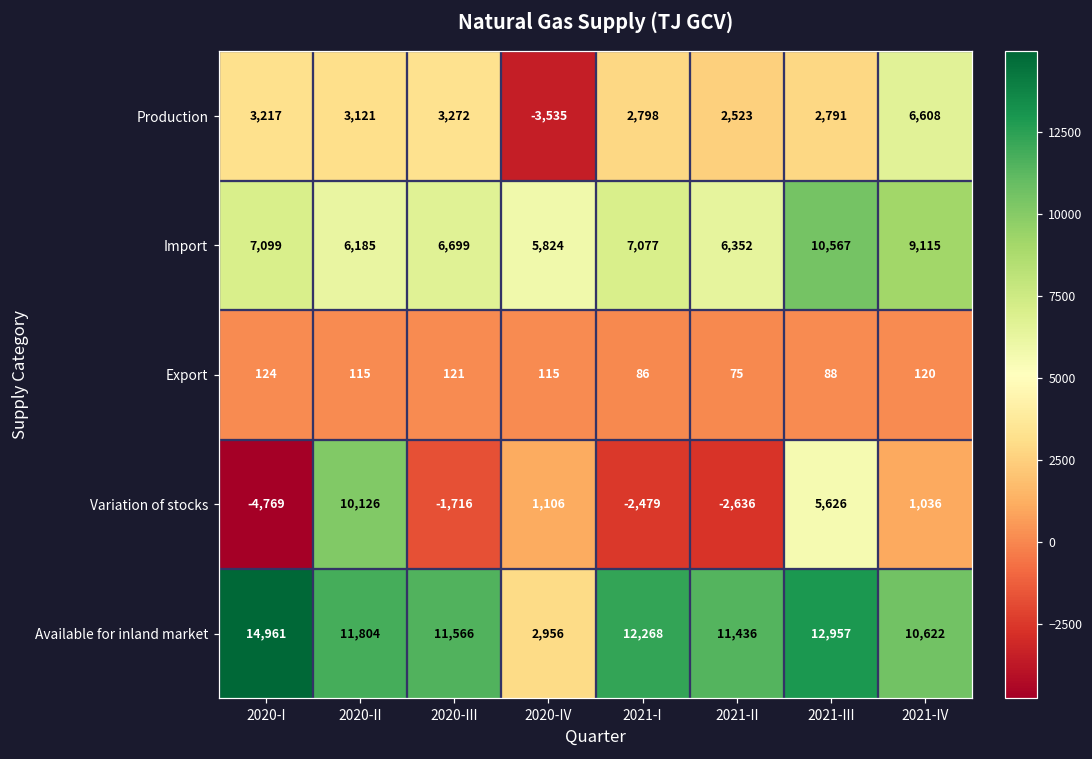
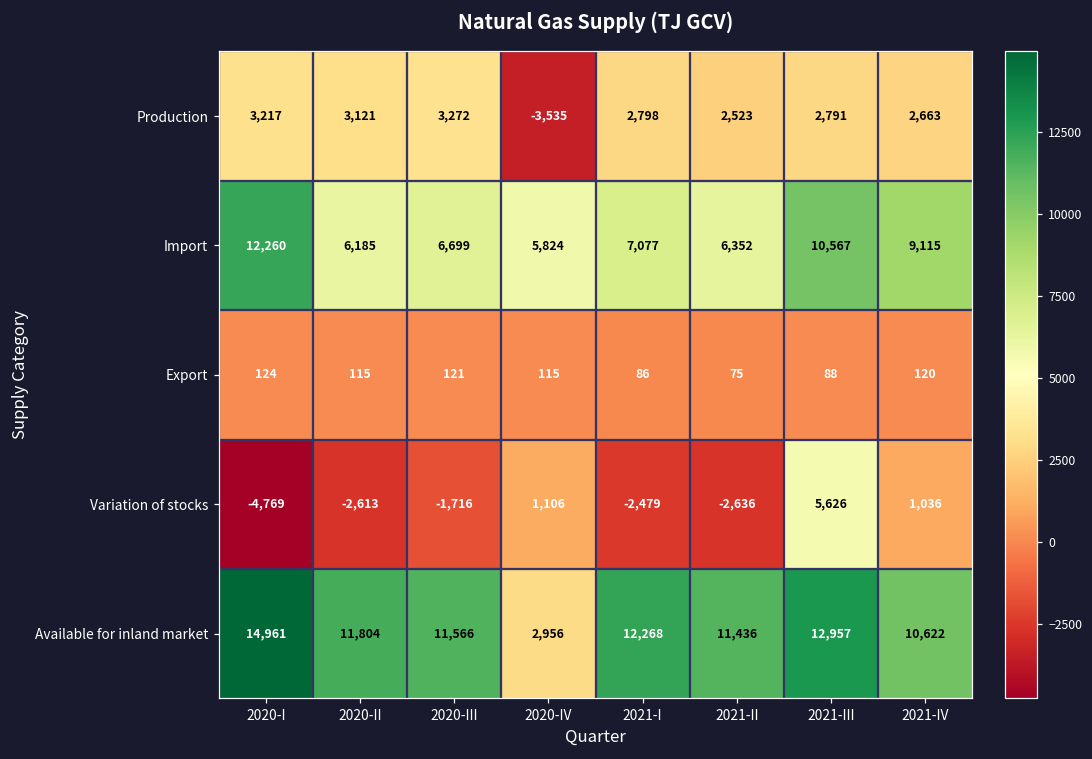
Production, 2021-IV: 6,608 -> 2,663
Import, 2020-I: 7,099 -> 12,260
Variation of stocks, 2020-II: 10,126 -> -2,613
